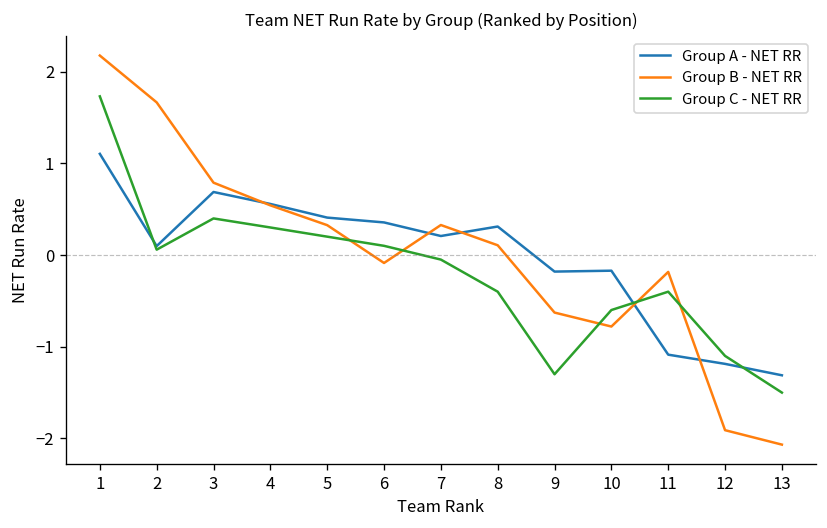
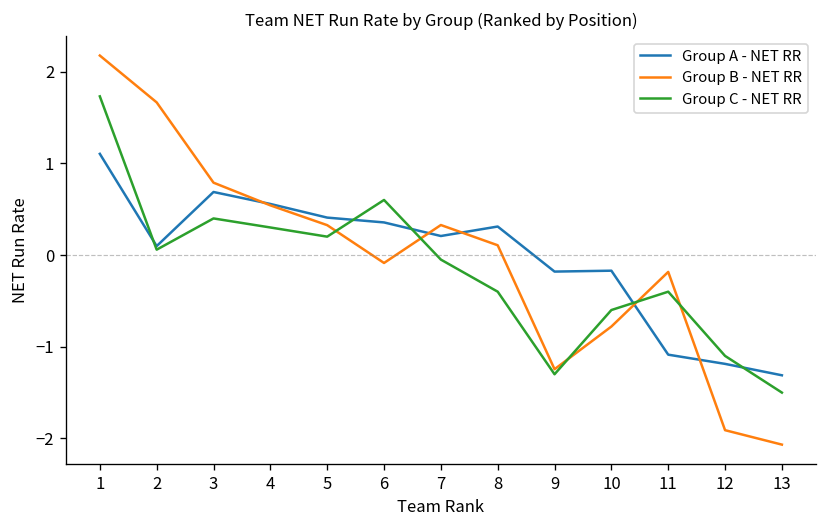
Group C - NET RR, 6: 0.1 -> 0.6
Group B - NET RR, 9: -0.6 -> -1.2
